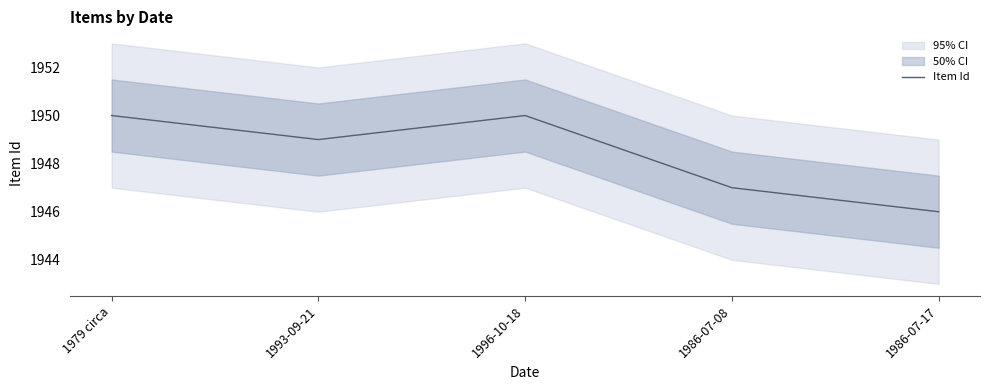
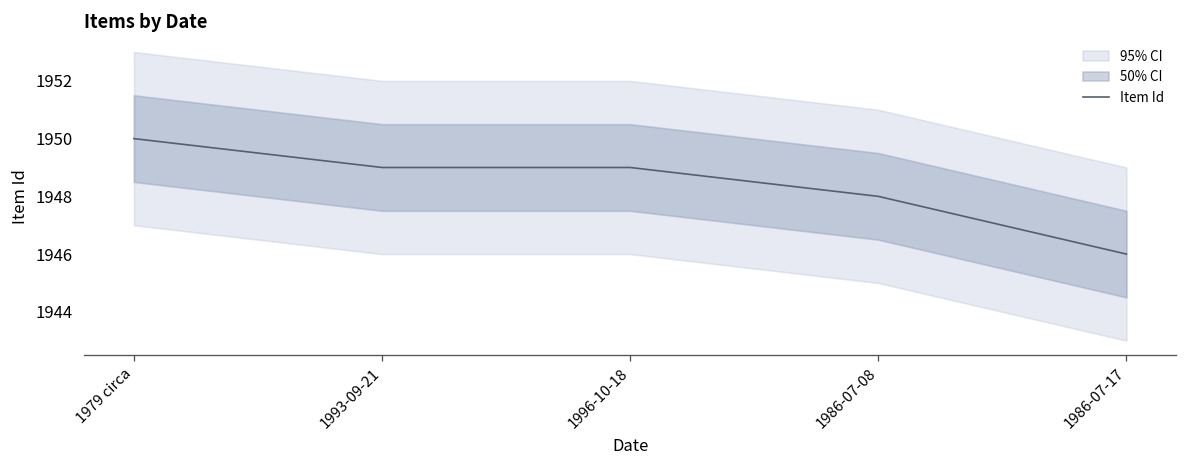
Item Id, 1996-10-18: 1950 -> 1949
Item Id, 1986-07-08: 1947 -> 1948
